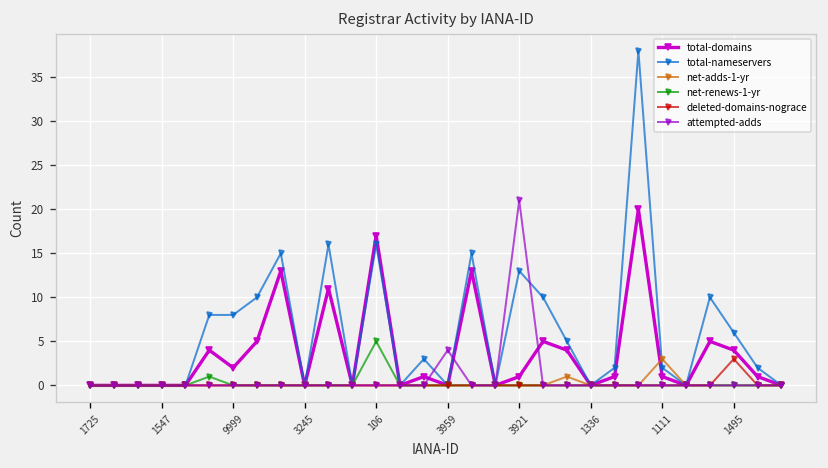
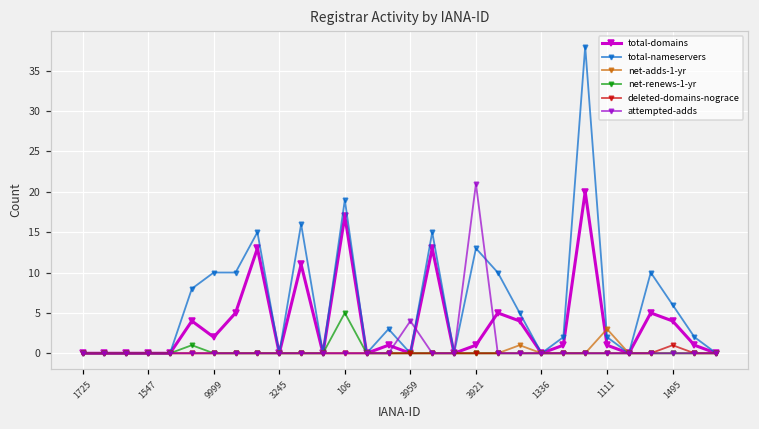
total-nameservers, 9999: 8 -> 10
total-nameservers, 106: 16 -> 19
deleted-domains-nograce, 1495: 3 -> 1
